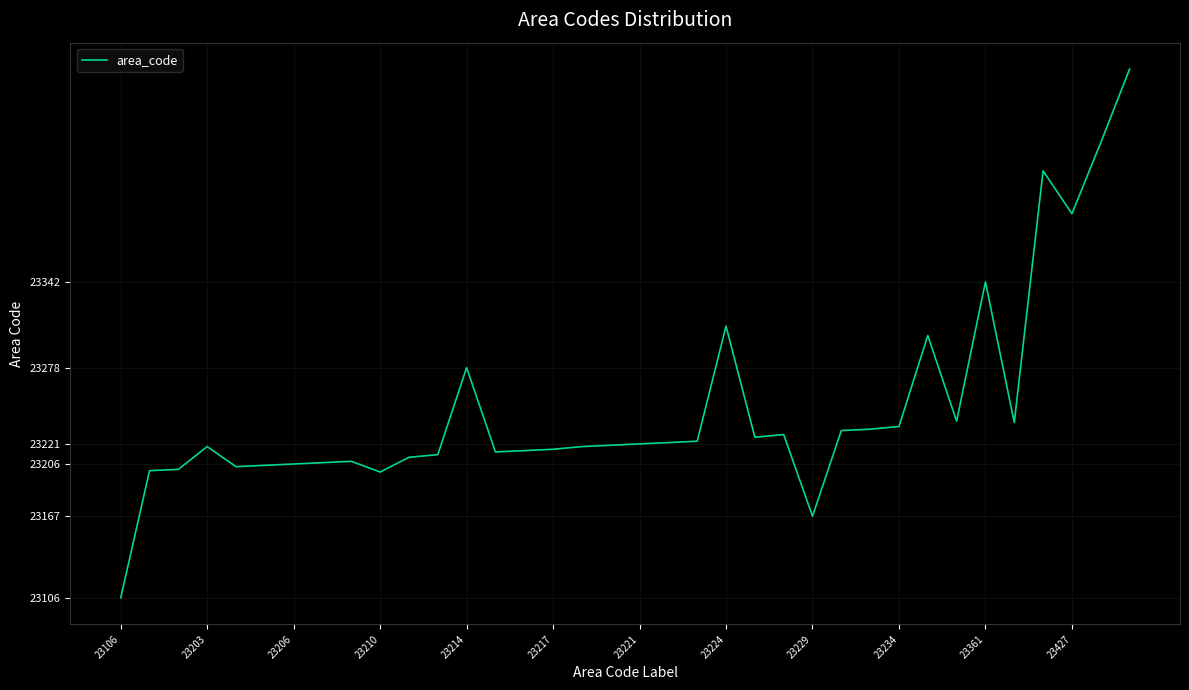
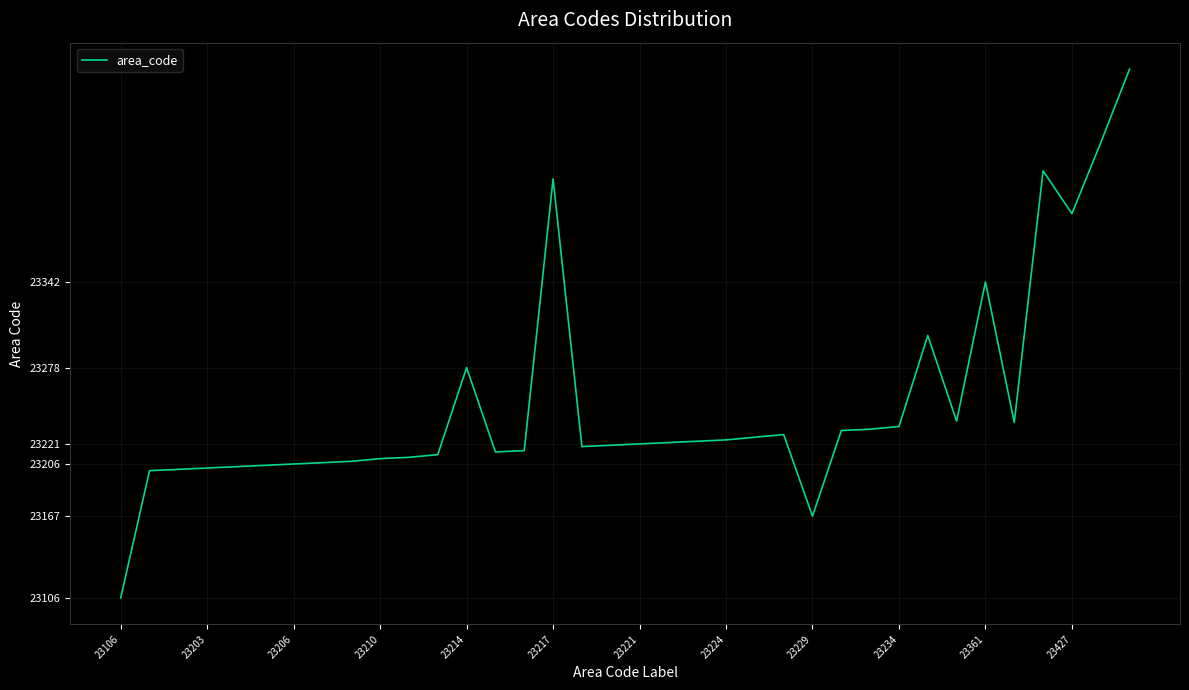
23203: 23219 -> 23203
23210: 23200 -> 23210
23217: 23217 -> 23419
23224: 23309 -> 23224
